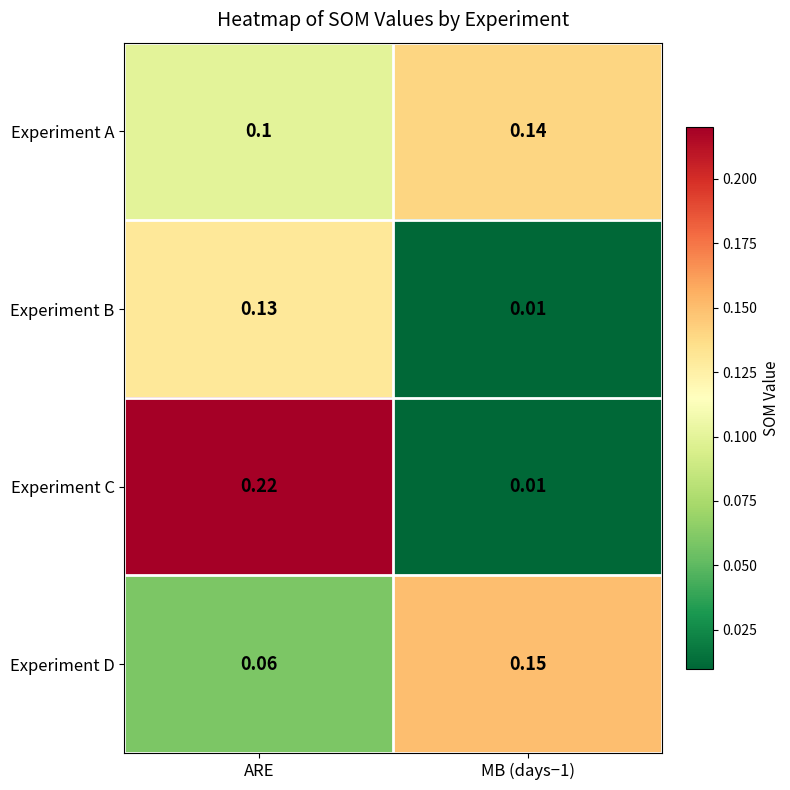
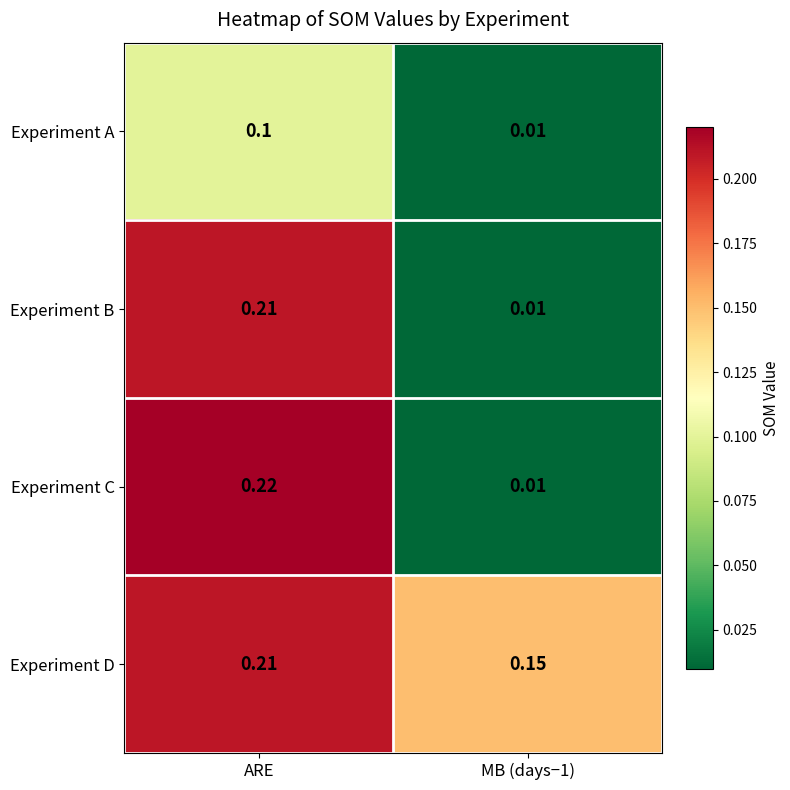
Experiment A, MB (days−1): 0.14 -> 0.01
Experiment B, ARE: 0.13 -> 0.21
Experiment D, ARE: 0.06 -> 0.21
